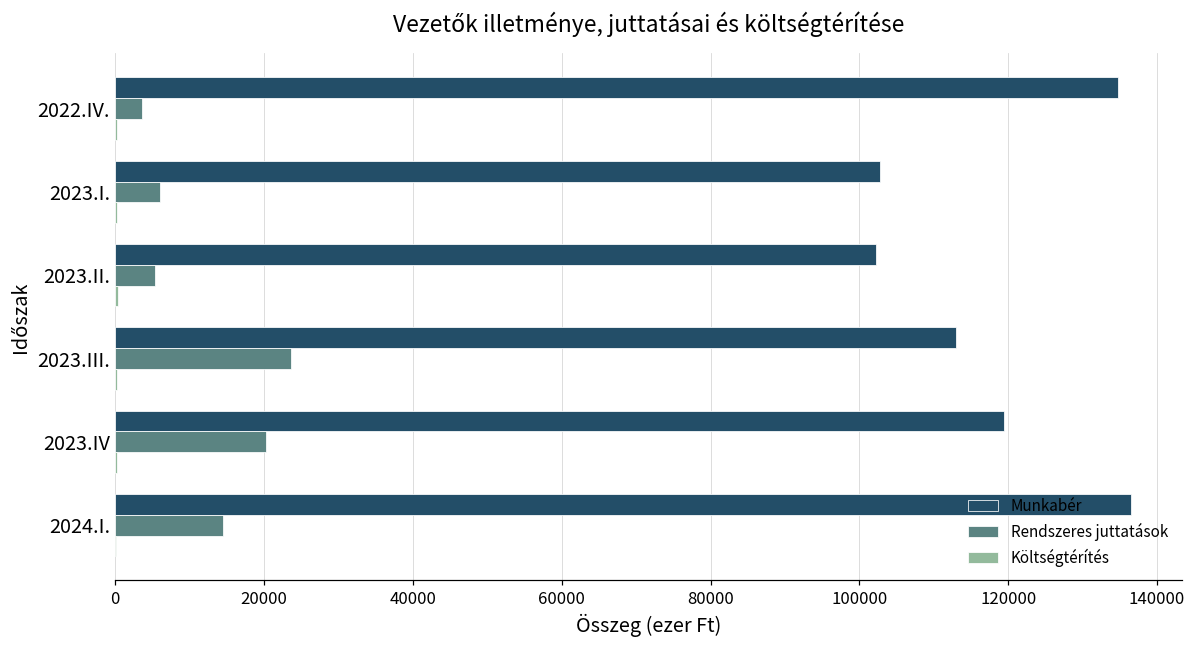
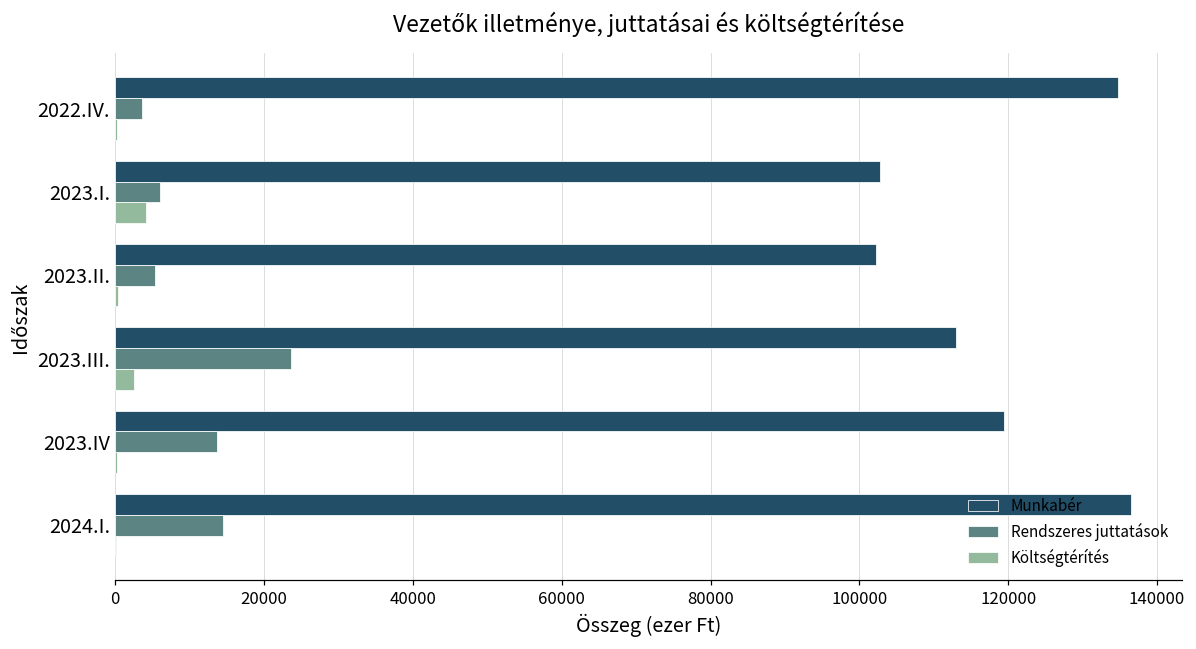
Költségtérítés, 2023.I.: 0 -> 4000
Költségtérítés, 2023.III.: 0 -> 3000
Rendszeres juttatások, 2023.IV: 20000 -> 14000
